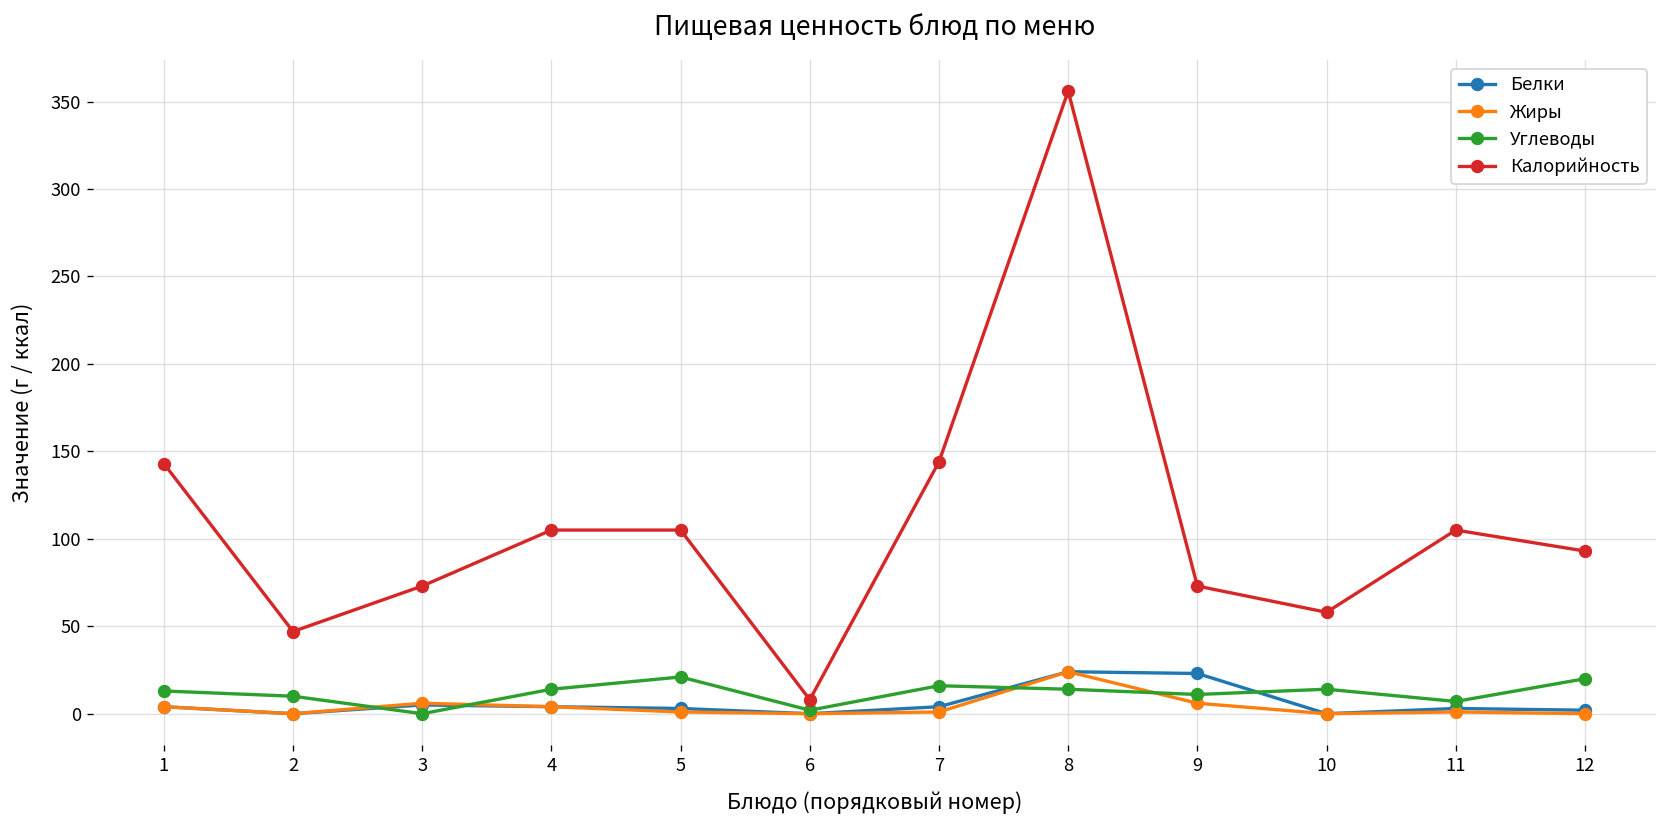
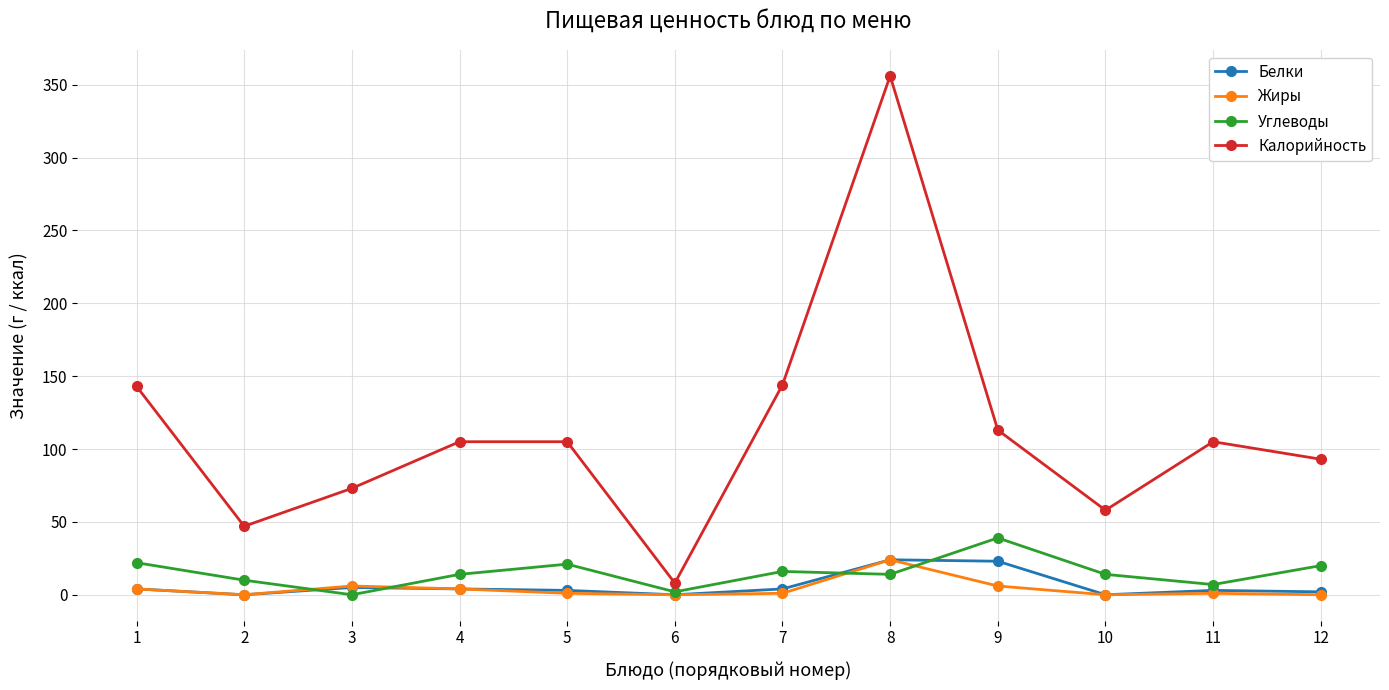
Углеводы, 1: 13 -> 22
Углеводы, 9: 11 -> 39
Калорийность, 9: 73 -> 113
